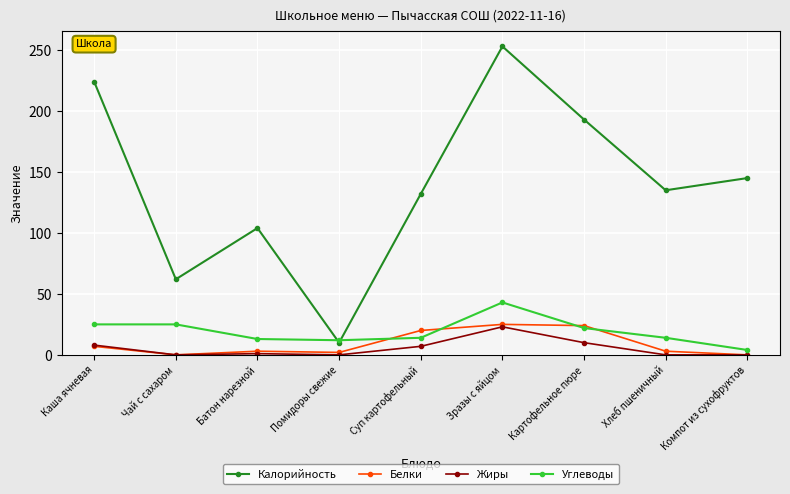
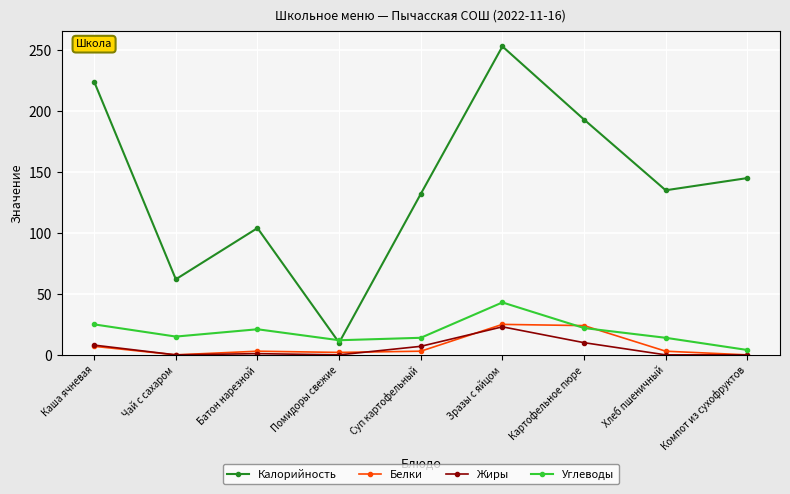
Углеводы, Чай с сахаром: 25 -> 15
Углеводы, Батон нарезной: 13 -> 21
Белки, Суп картофельный: 20 -> 3
